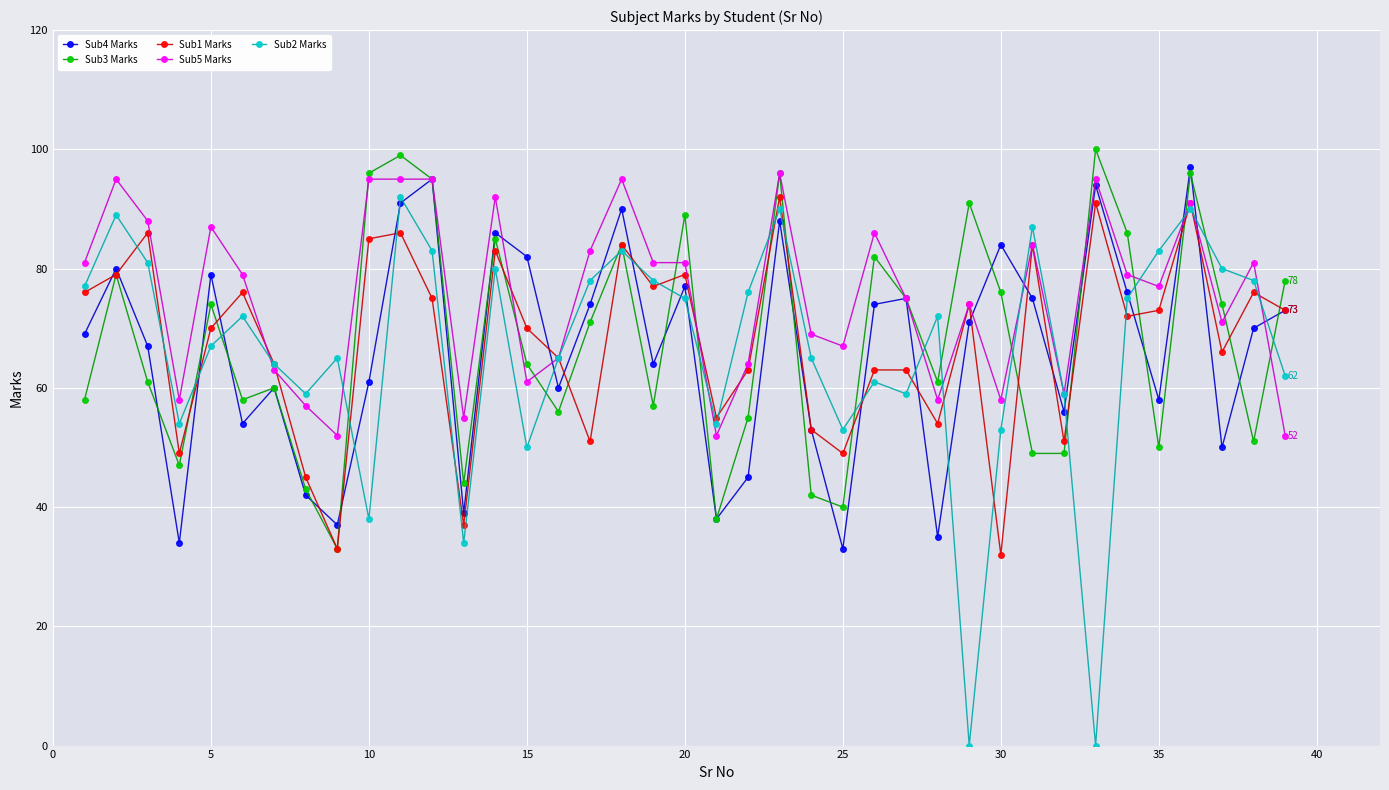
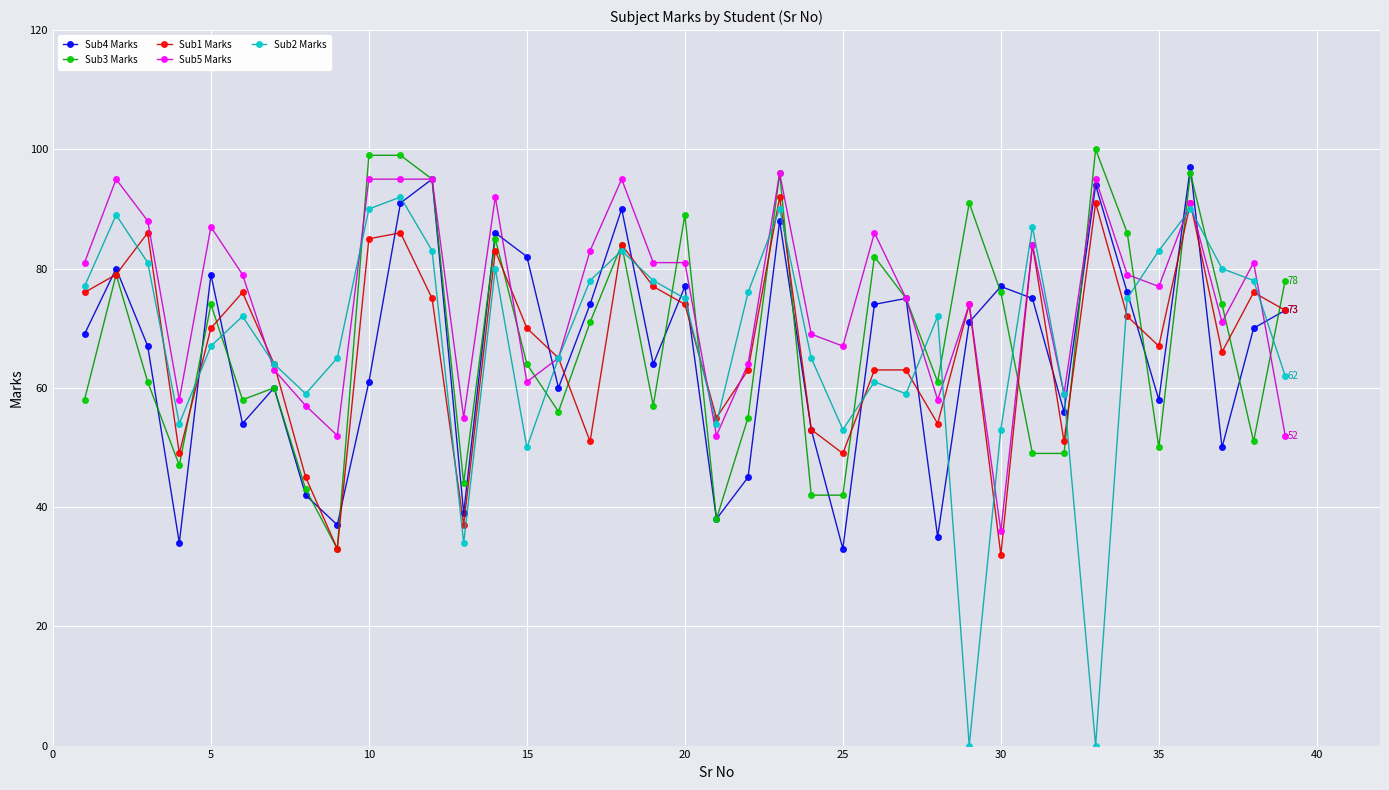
Sub3 Marks, 10: 96 -> 99
Sub2 Marks, 10: 38 -> 90
Sub1 Marks, 20: 79 -> 74
Sub3 Marks, 25: 40 -> 42
Sub4 Marks, 30: 84 -> 77
Sub5 Marks, 30: 58 -> 36
Sub1 Marks, 35: 73 -> 67
